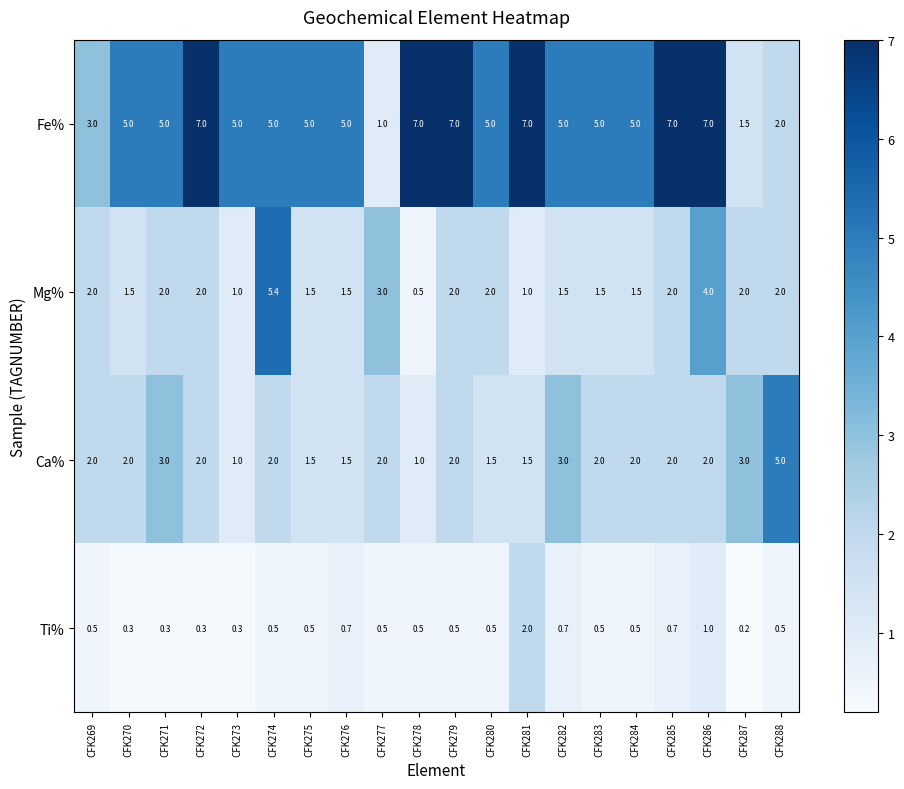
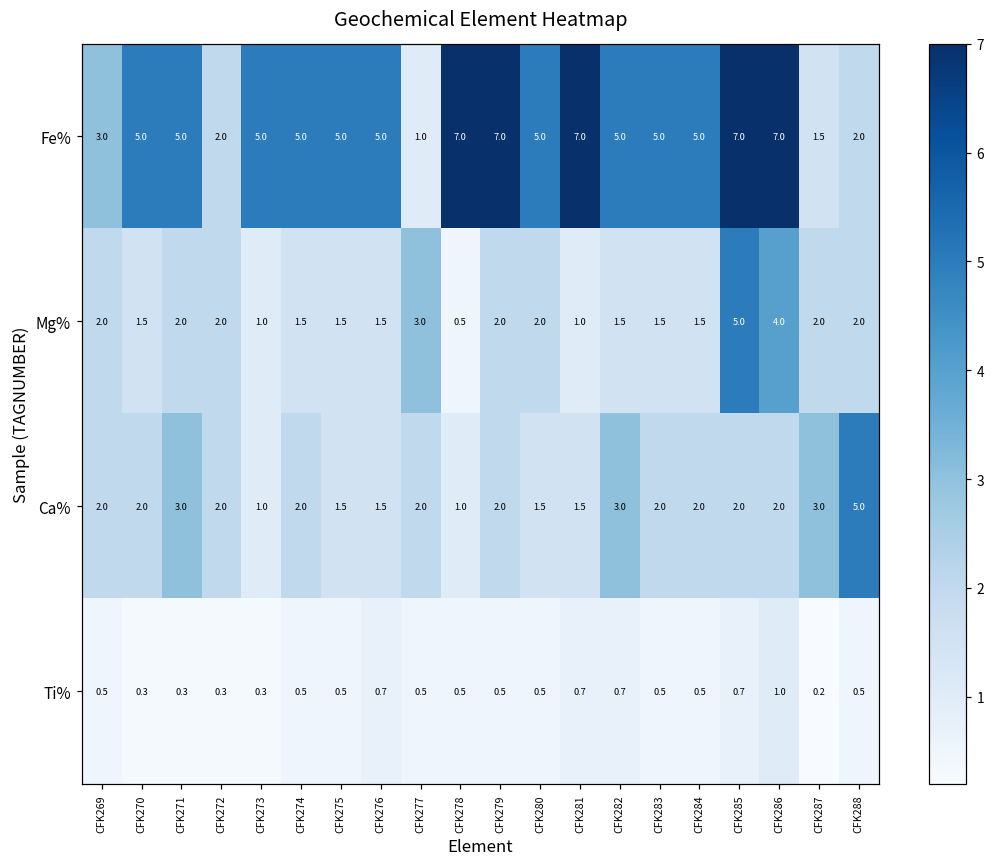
Fe%, CFK272: 7.0 -> 2.0
Mg%, CFK274: 5.4 -> 1.5
Mg%, CFK285: 2.0 -> 5.0
Ti%, CFK281: 2.0 -> 0.7
